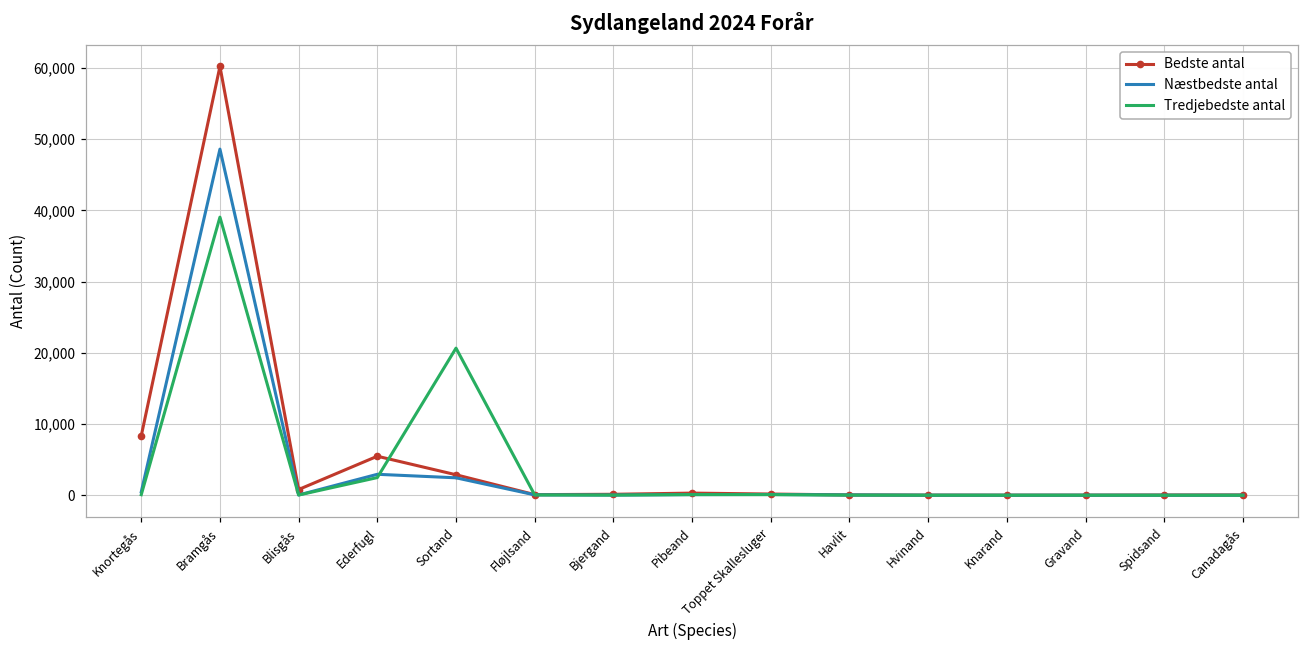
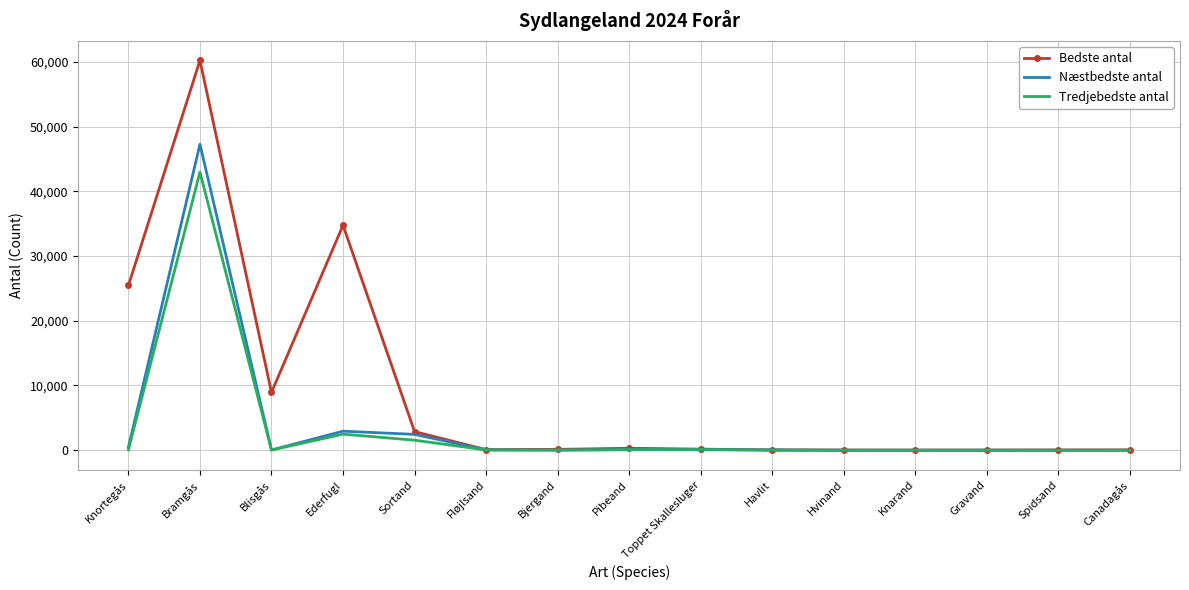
Bedste antal, Knortegås: 8,000 -> 25,000
Næstbedste antal, Bramgås: 49,000 -> 47,000
Tredjebedste antal, Bramgås: 39,000 -> 43,000
Bedste antal, Blisgås: 1,000 -> 9,000
Bedste antal, Ederfugl: 5,000 -> 35,000
Tredjebedste antal, Sortand: 21,000 -> 2,000
